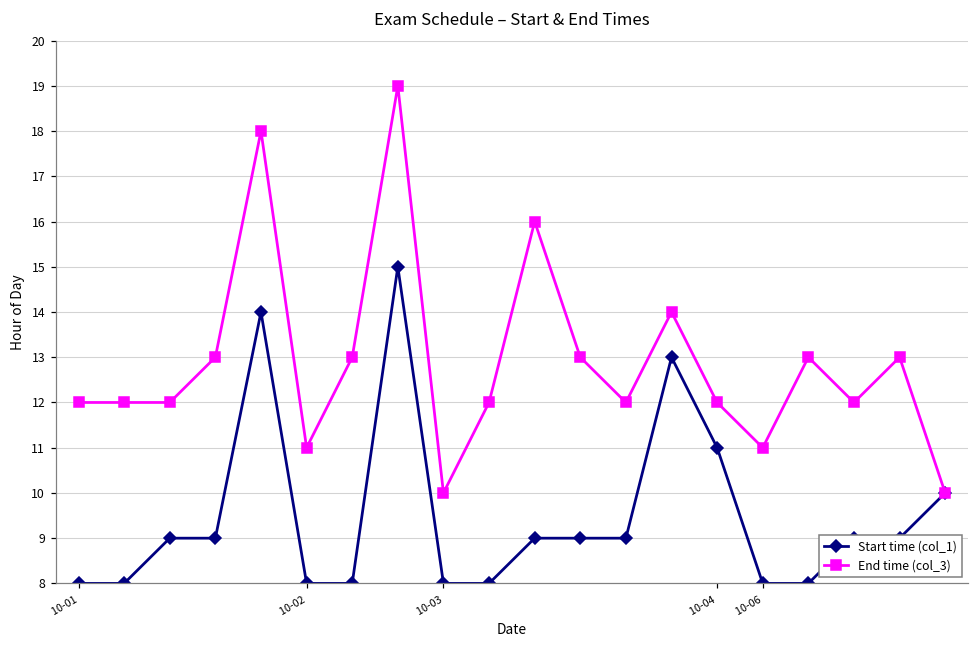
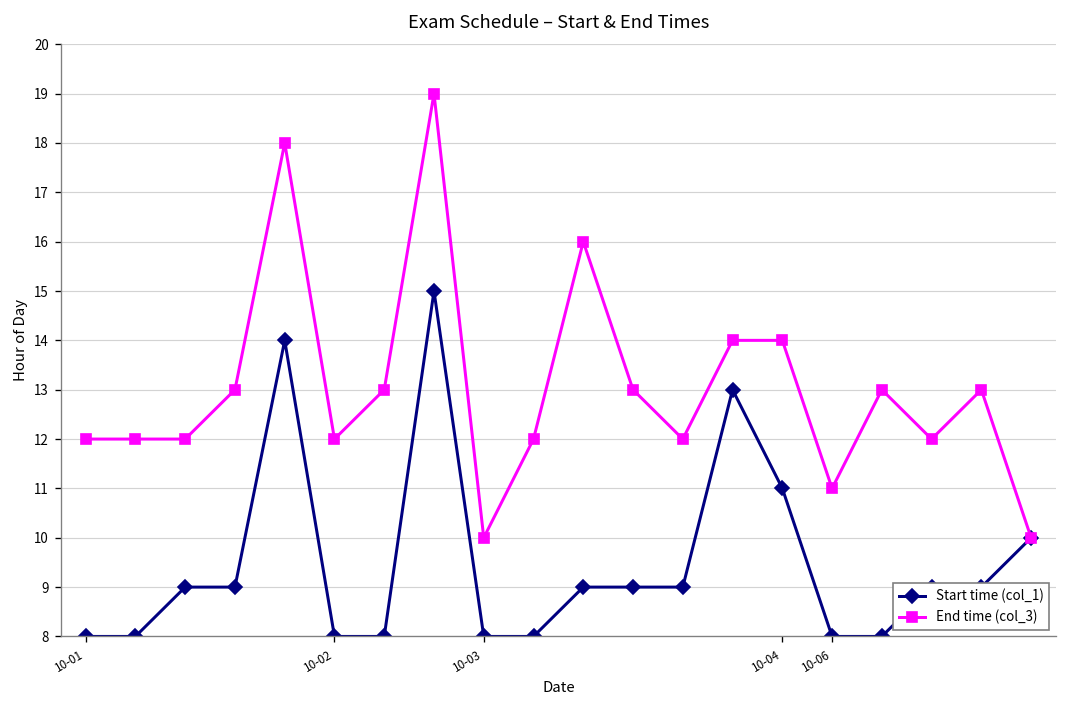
End time (col_3), 10-02: 11 -> 12
End time (col_3), 10-04: 12 -> 14
